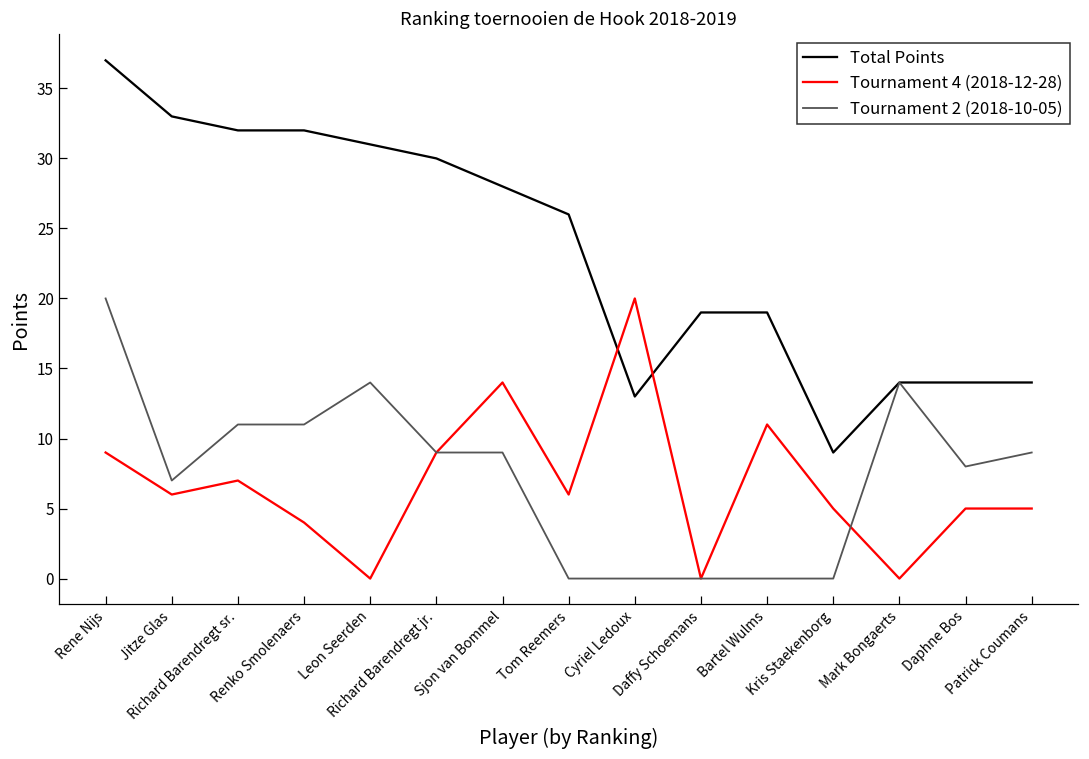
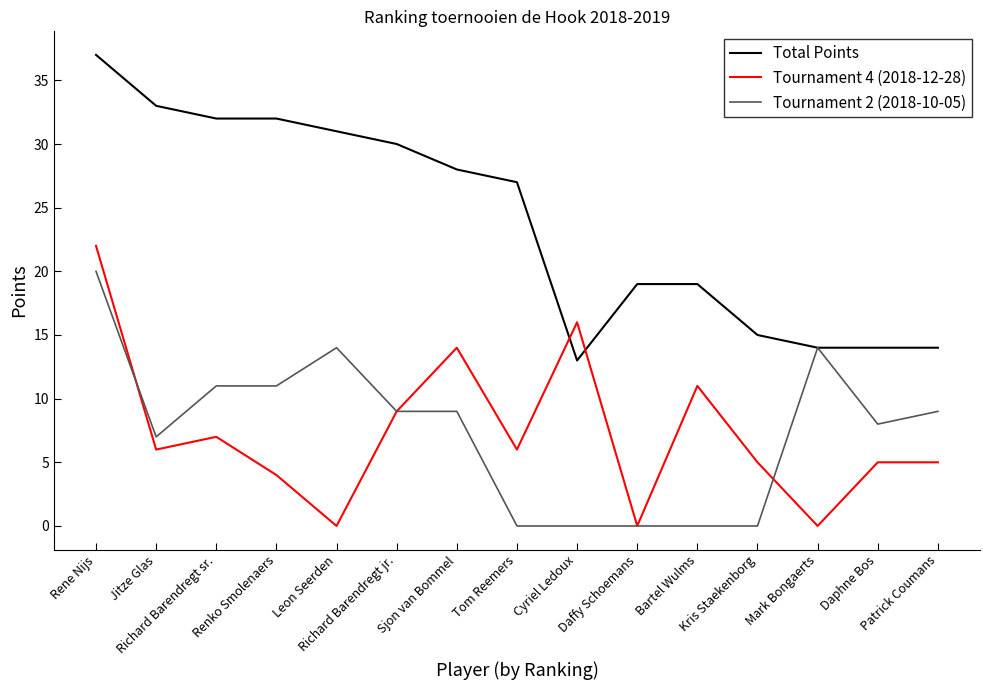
Tournament 4 (2018-12-28), Rene Nijs: 9 -> 22
Total Points, Tom Reemers: 26 -> 27
Tournament 4 (2018-12-28), Cyriel Ledoux: 20 -> 16
Total Points, Kris Staekenborg: 9 -> 15
